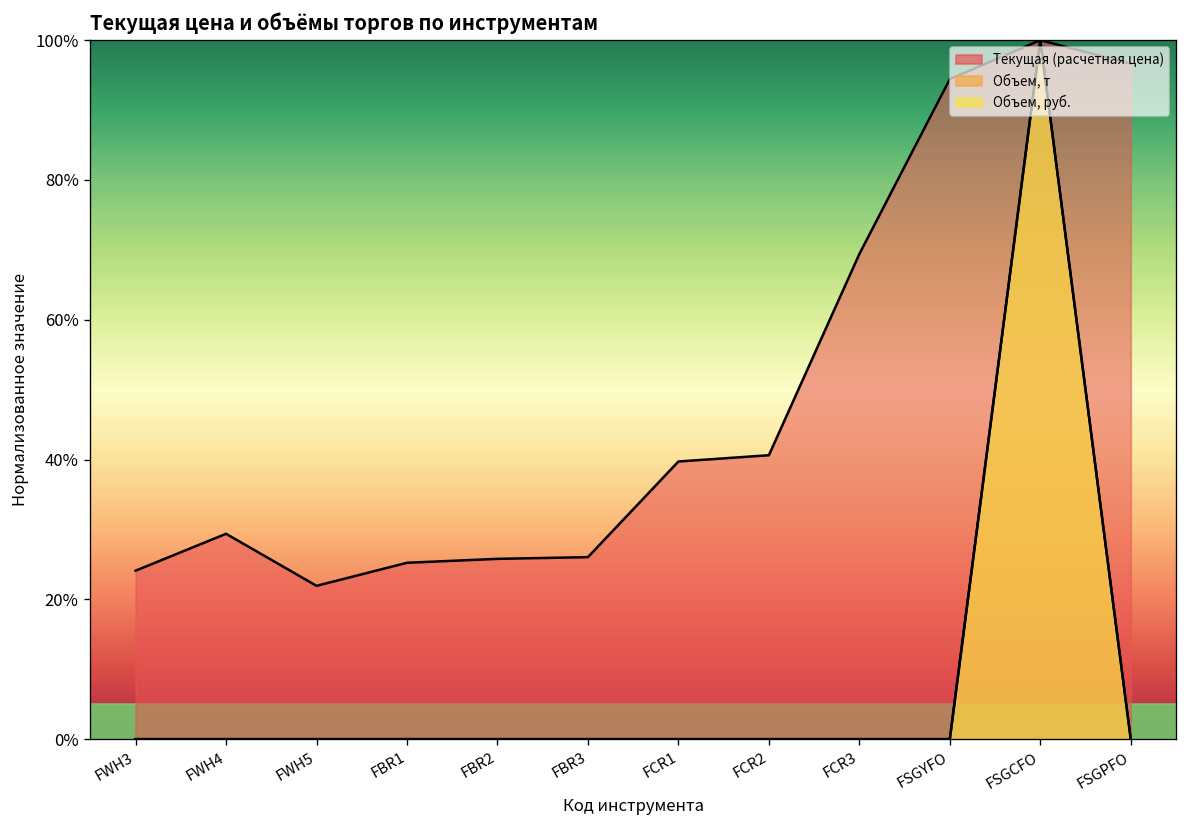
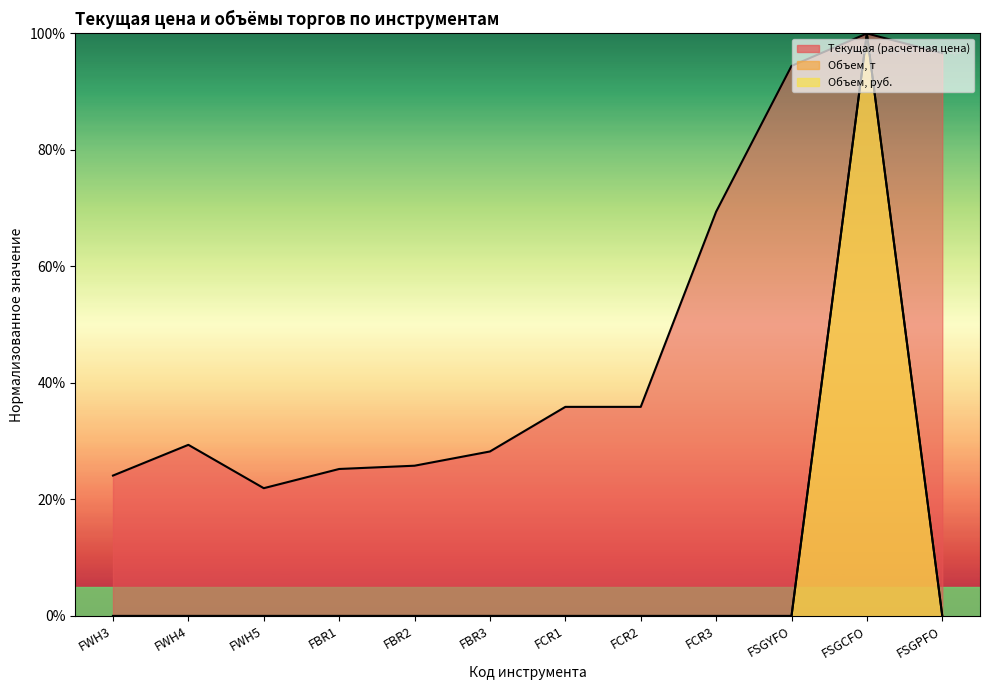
Текущая (расчетная цена), FBR3: 26% -> 28%
Текущая (расчетная цена), FCR1: 40% -> 36%
Текущая (расчетная цена), FCR2: 41% -> 36%
